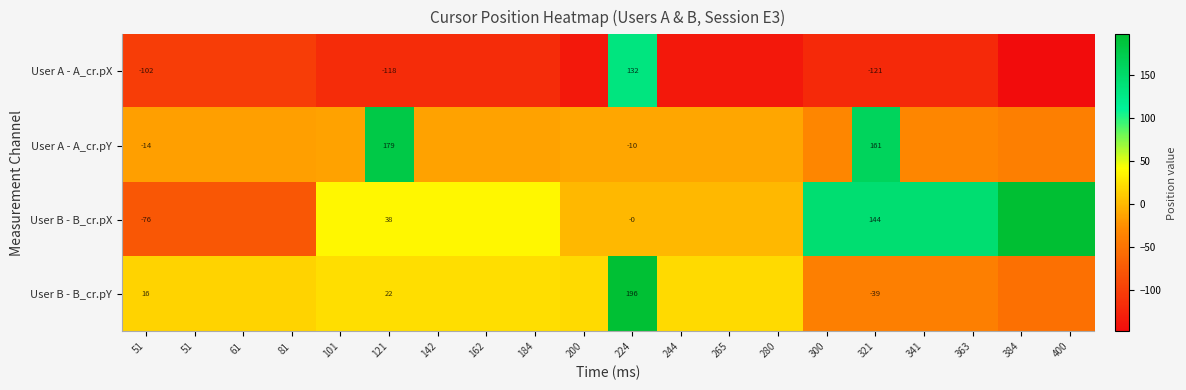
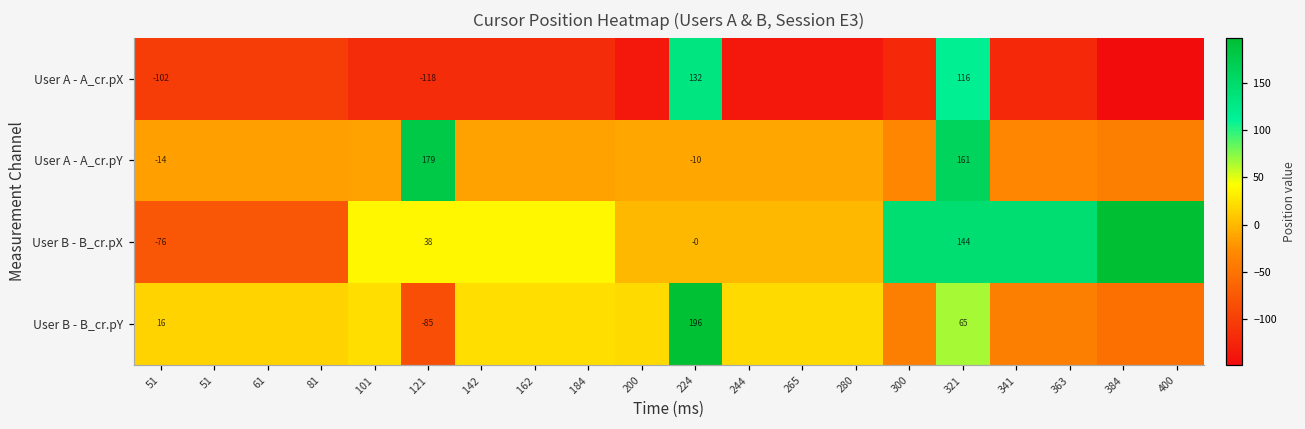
User A - A_cr.pX, 321: -121 -> 116
User B - B_cr.pY, 121: 22 -> -85
User B - B_cr.pY, 321: -39 -> 65
